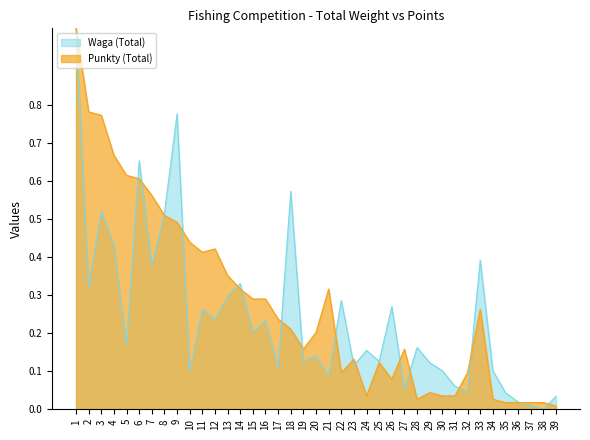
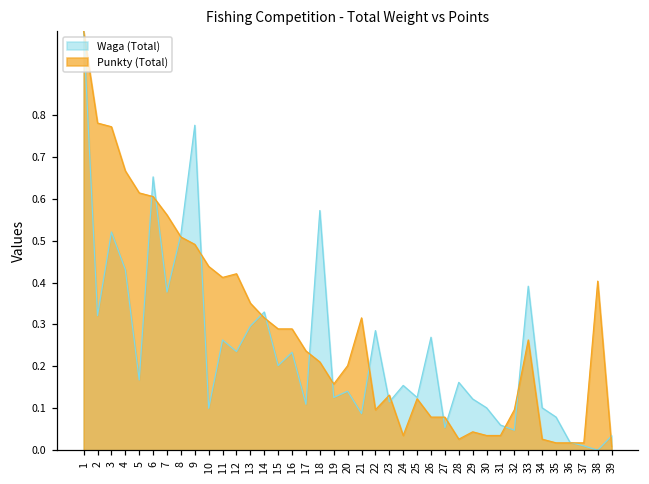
Punkty (Total), 27: 0.16 -> 0.08
Waga (Total), 35: 0.04 -> 0.08
Punkty (Total), 38: 0.02 -> 0.40
